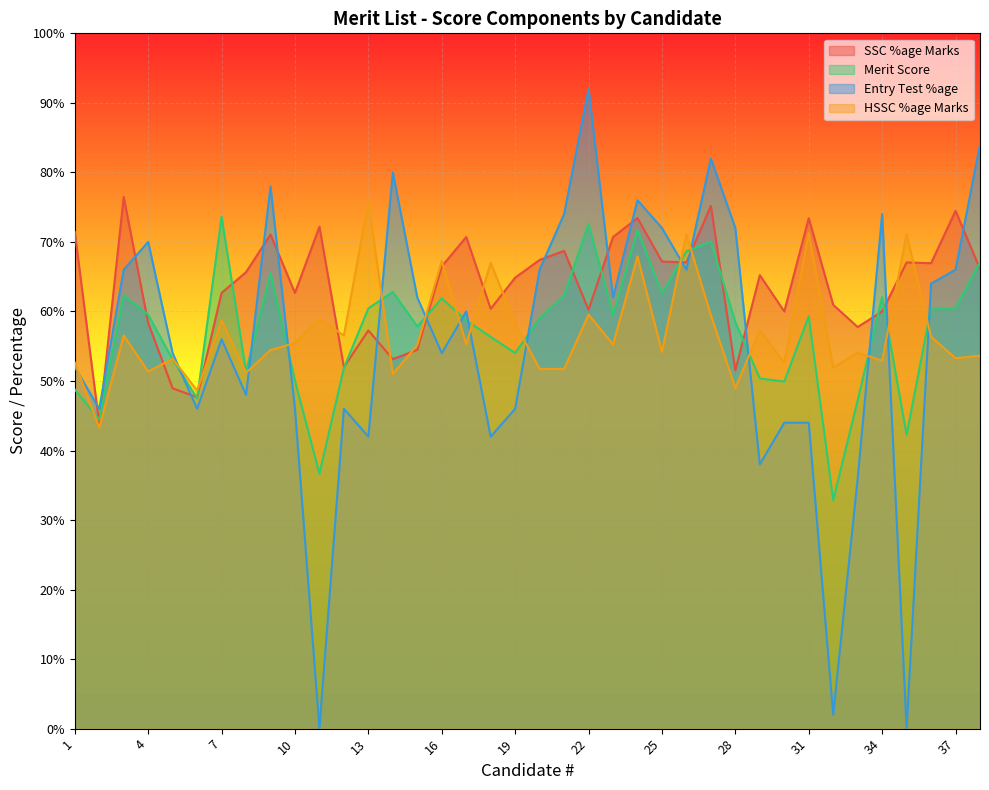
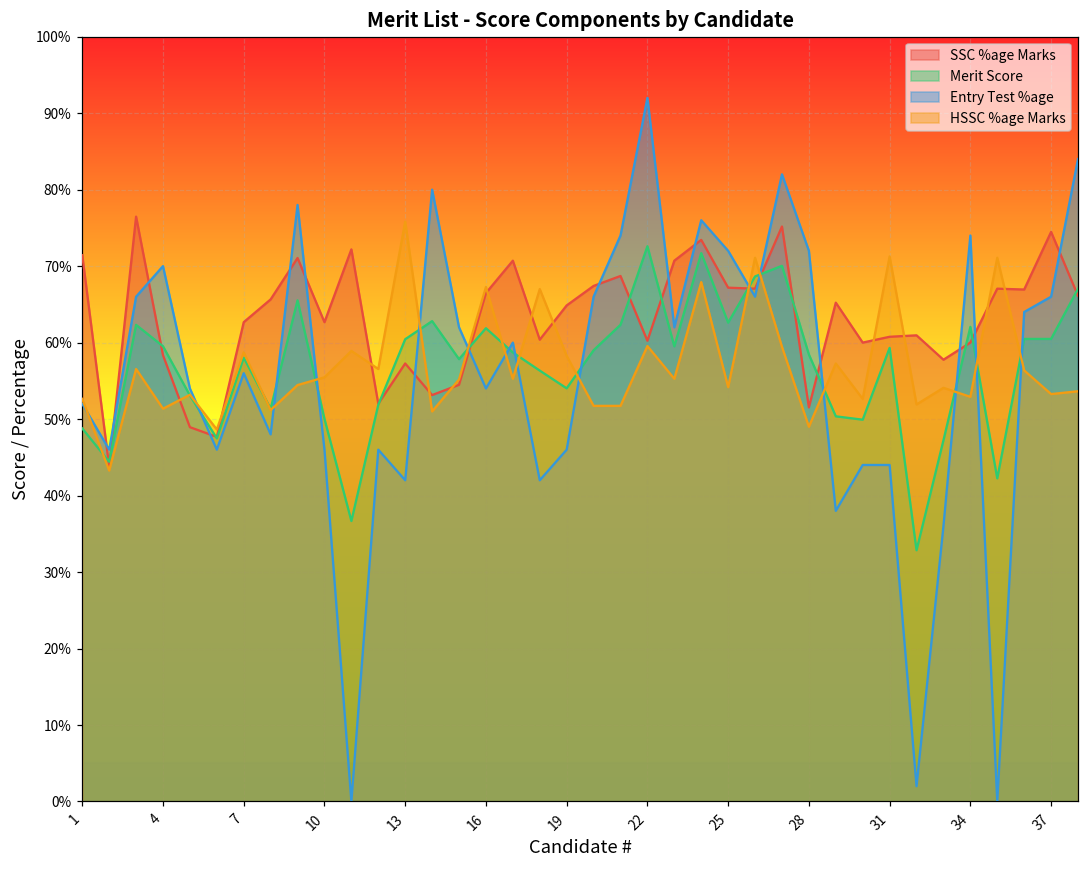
Merit Score, 7: 74% -> 58%
SSC %age Marks, 31: 73% -> 61%
